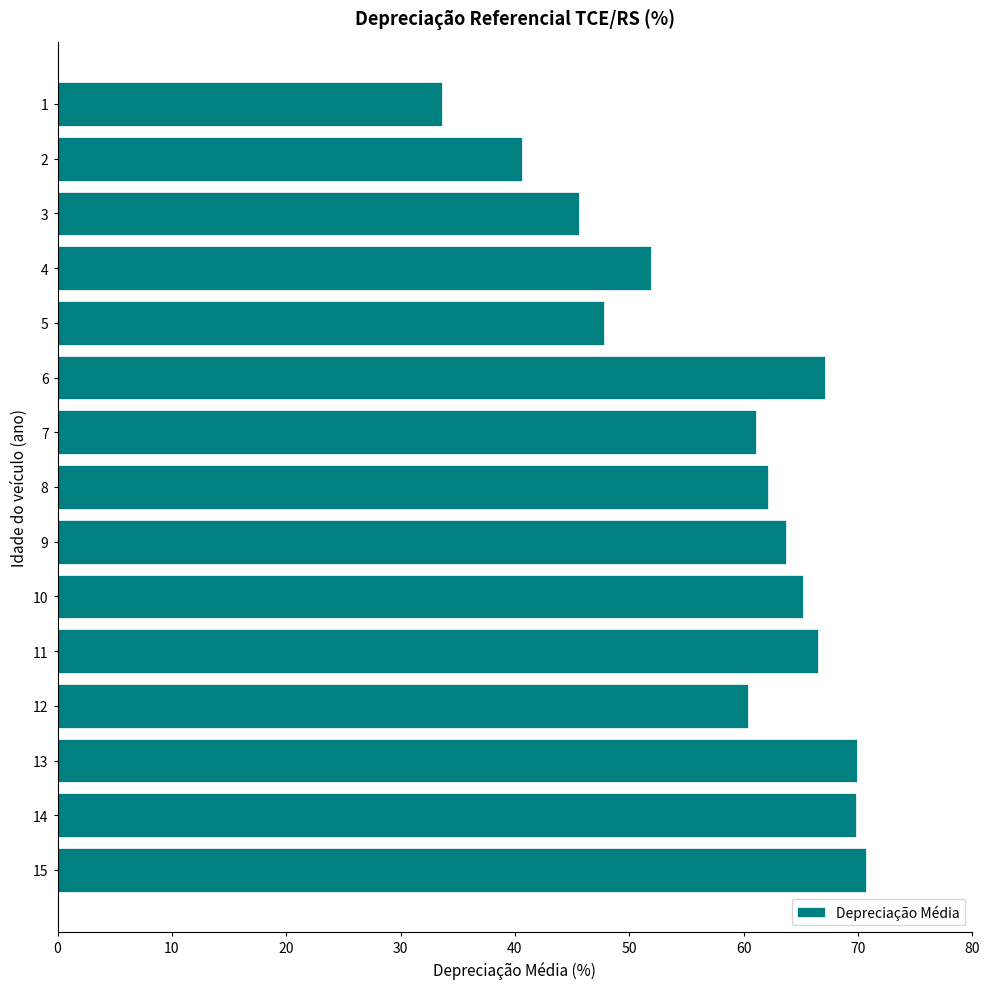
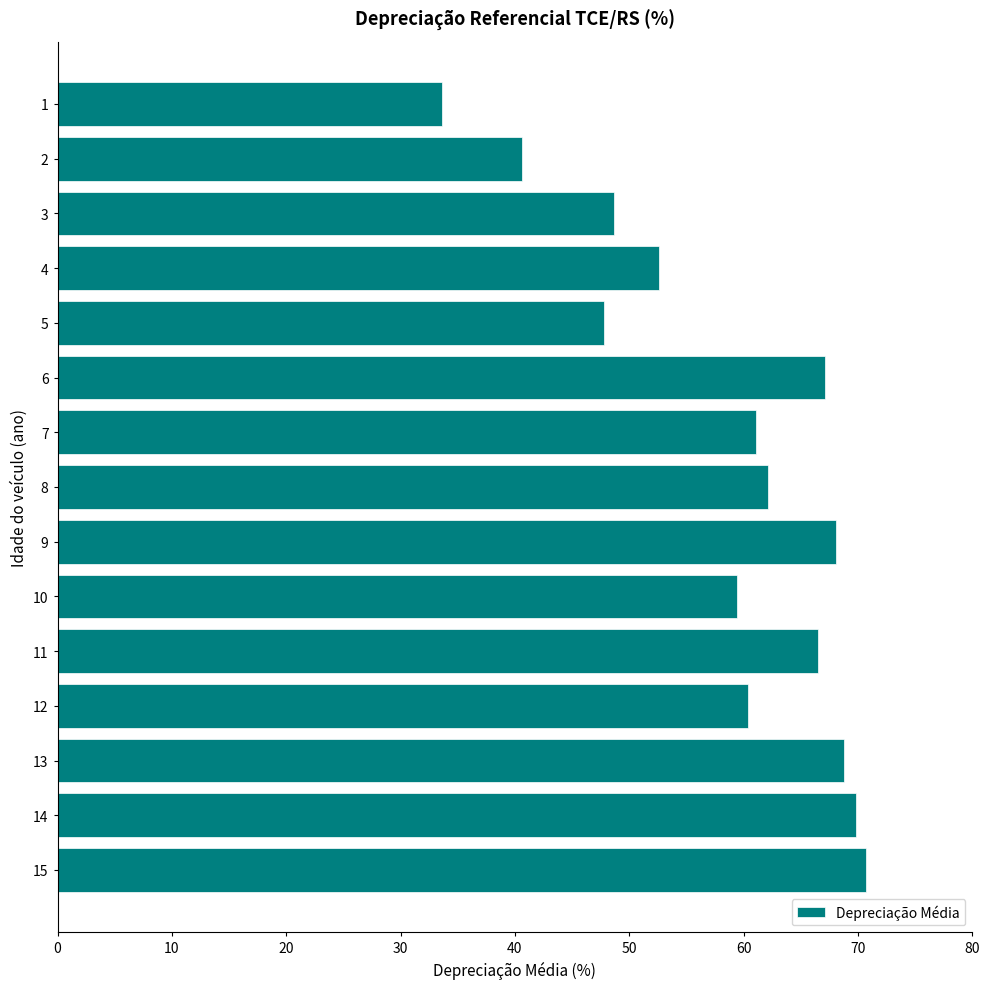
3: 45.6 -> 48.7
4: 51.9 -> 52.6
9: 63.7 -> 68.1
10: 65.2 -> 59.4
13: 69.9 -> 68.8
